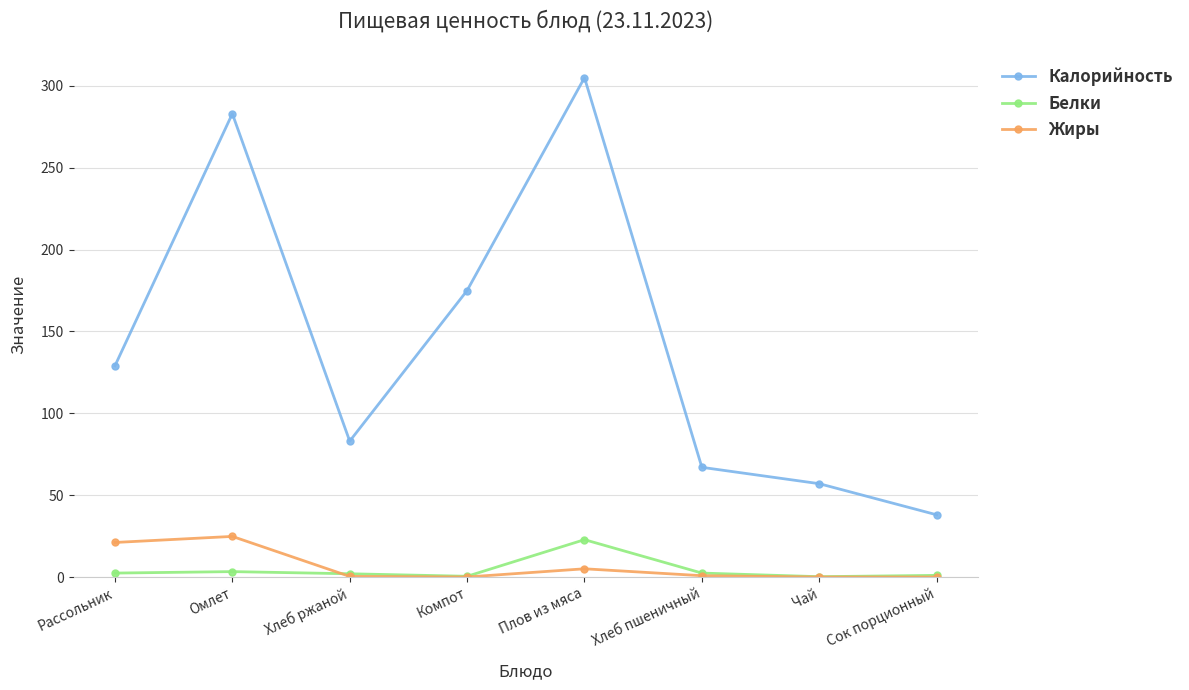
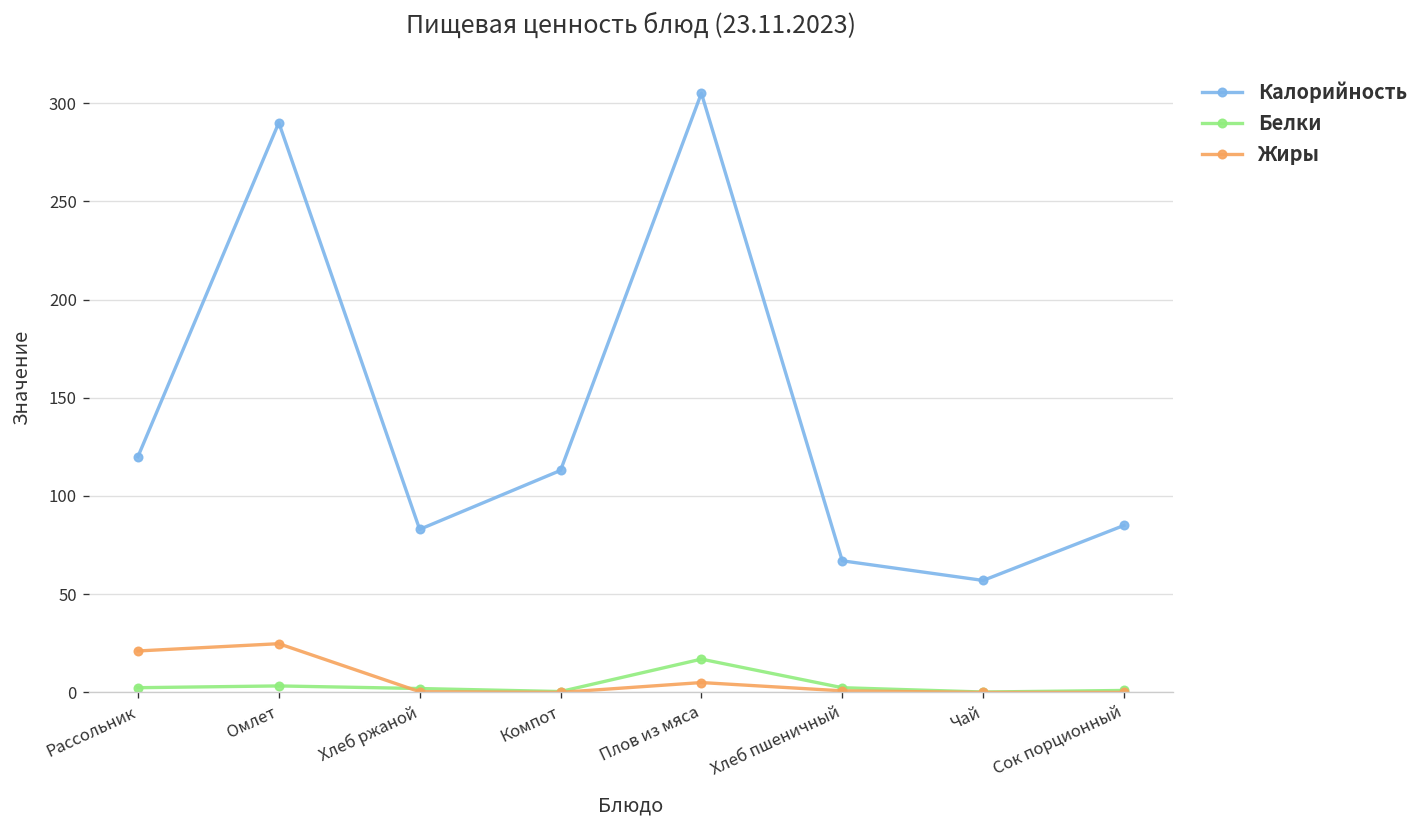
Калорийность, Рассольник: 129 -> 120
Калорийность, Омлет: 283 -> 290
Калорийность, Компот: 175 -> 113
Белки, Плов из мяса: 23 -> 17
Калорийность, Сок порционный: 38 -> 85
